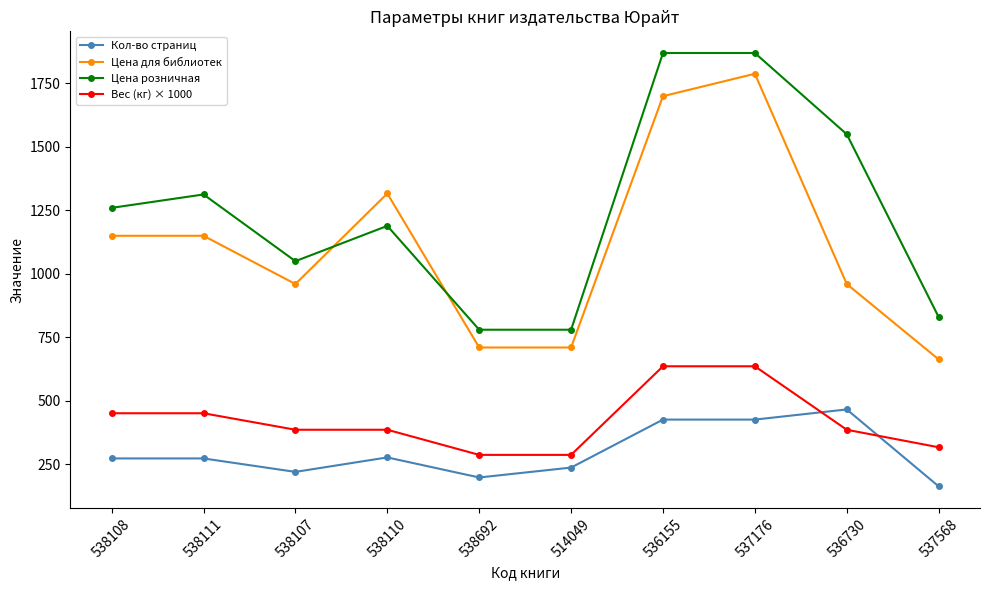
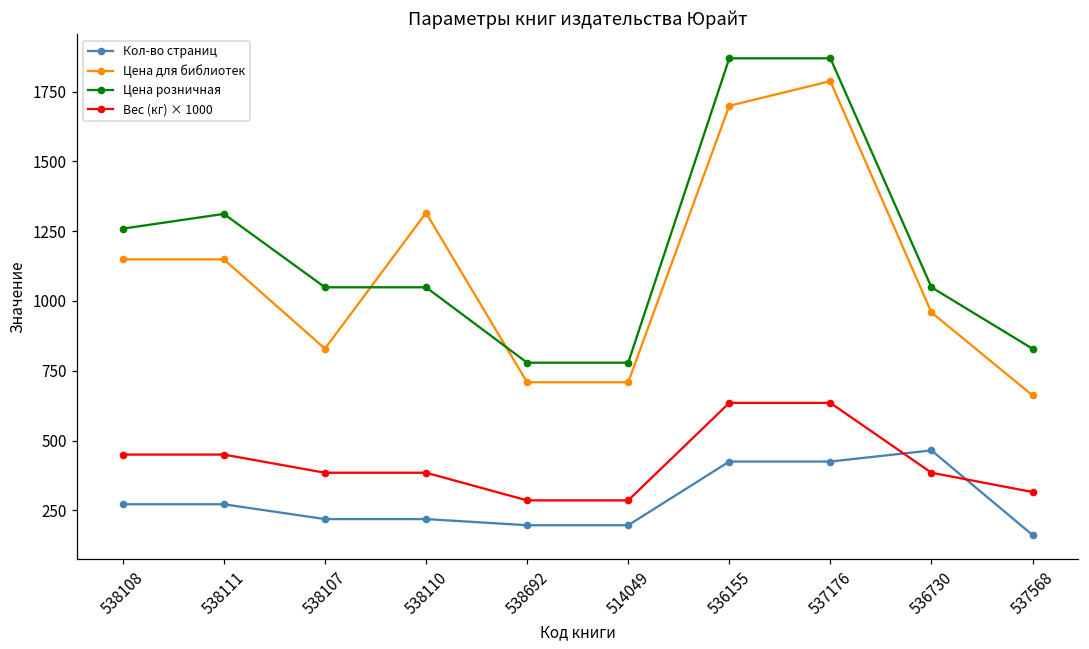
Цена для библиотек, 538107: 960 -> 830
Кол-во страниц, 538110: 280 -> 220
Цена розничная, 538110: 1190 -> 1050
Кол-во страниц, 514049: 240 -> 200
Цена розничная, 536730: 1550 -> 1050
